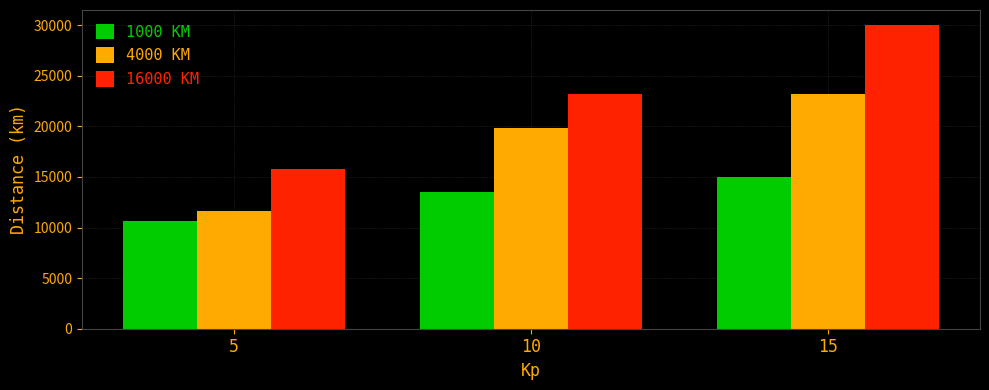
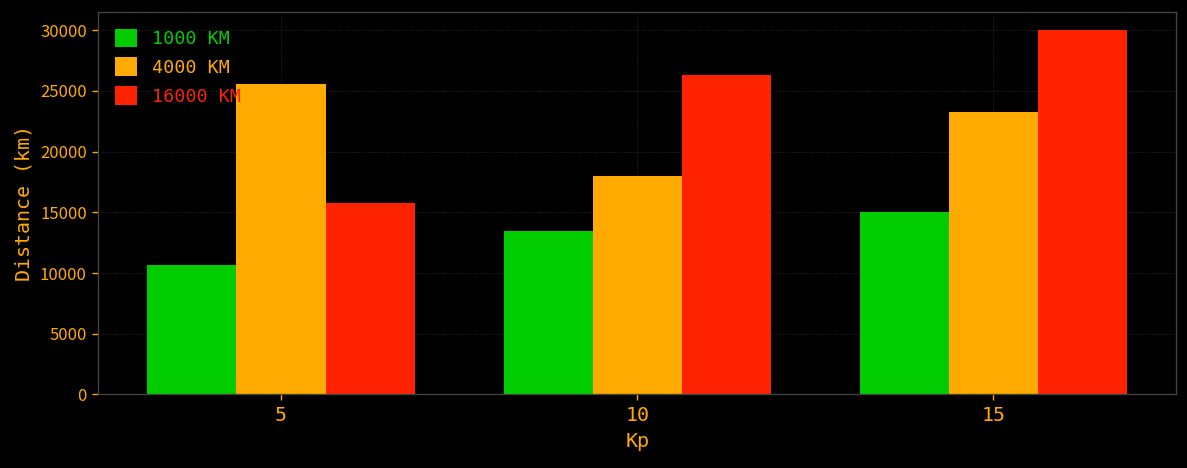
4000 KM, 5: 11600 -> 25600
4000 KM, 10: 19800 -> 18000
16000 KM, 10: 23200 -> 26400
